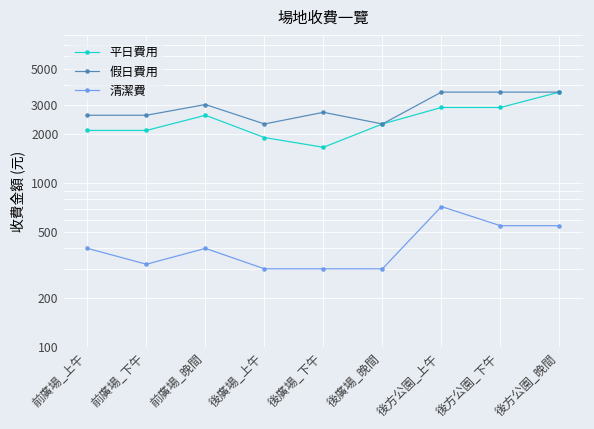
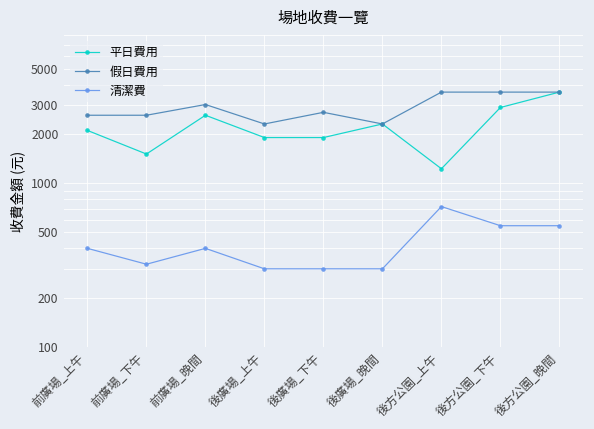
平日費用, 前廣場_下午: 2100 -> 1500
平日費用, 後廣場_下午: 1700 -> 1900
平日費用, 後方公園_上午: 2900 -> 1200
